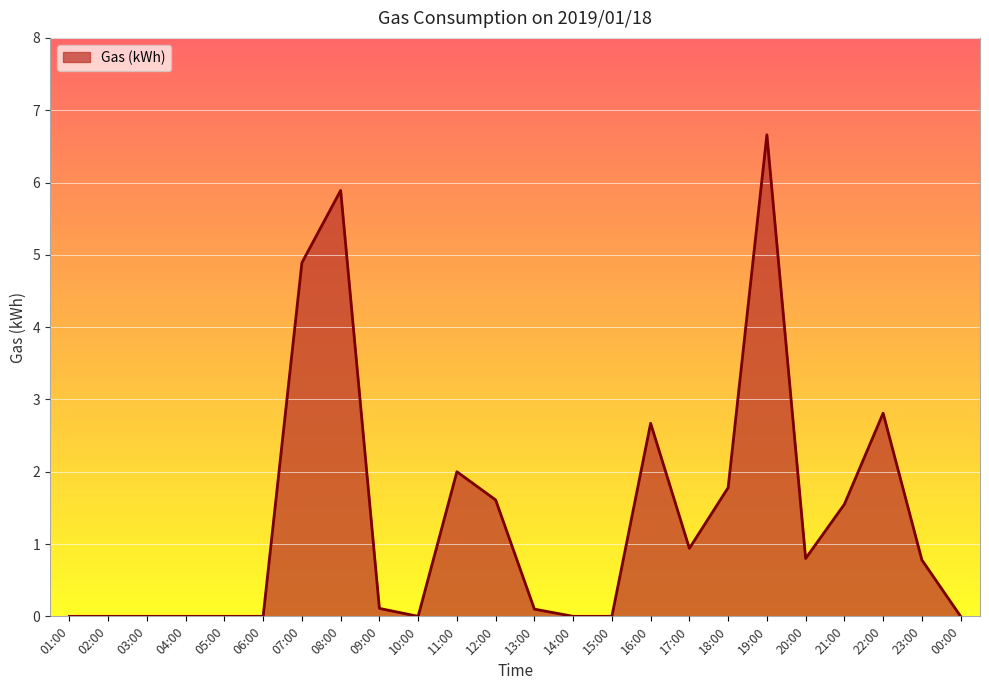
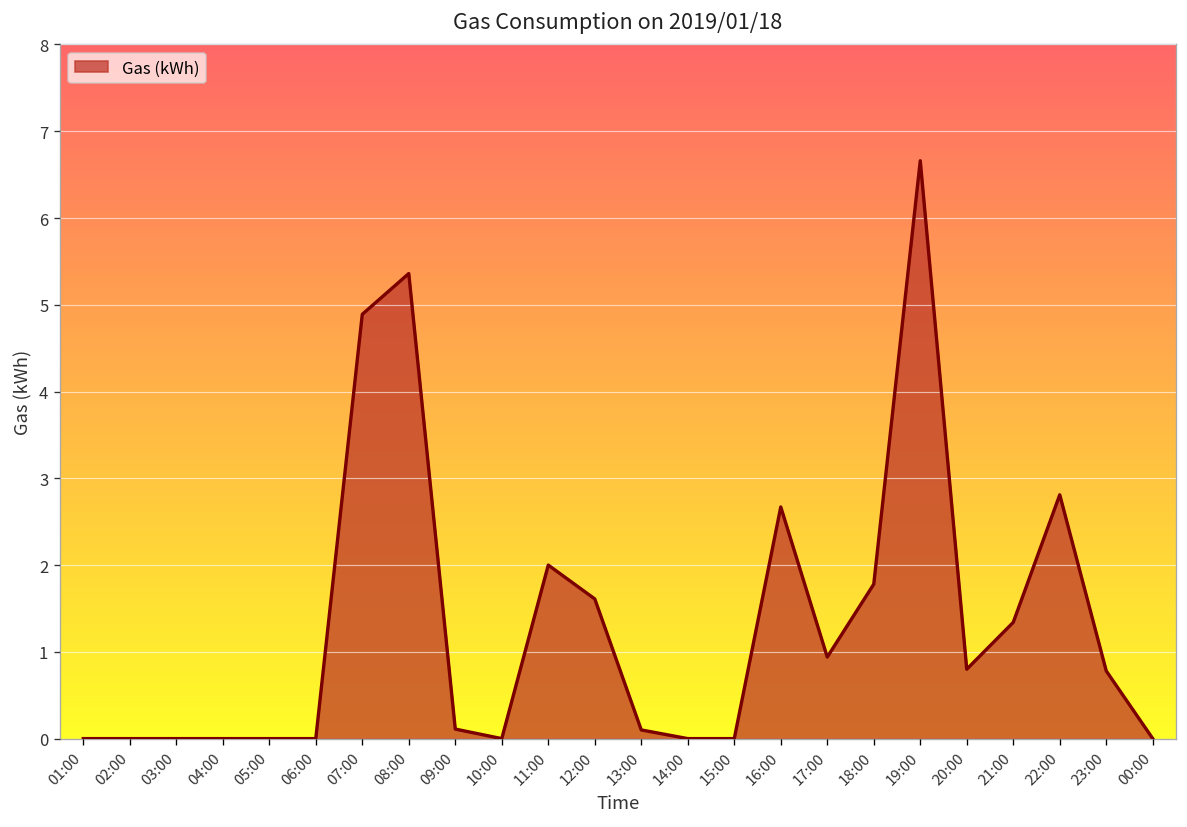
08:00: 5.9 -> 5.4
21:00: 1.6 -> 1.3
